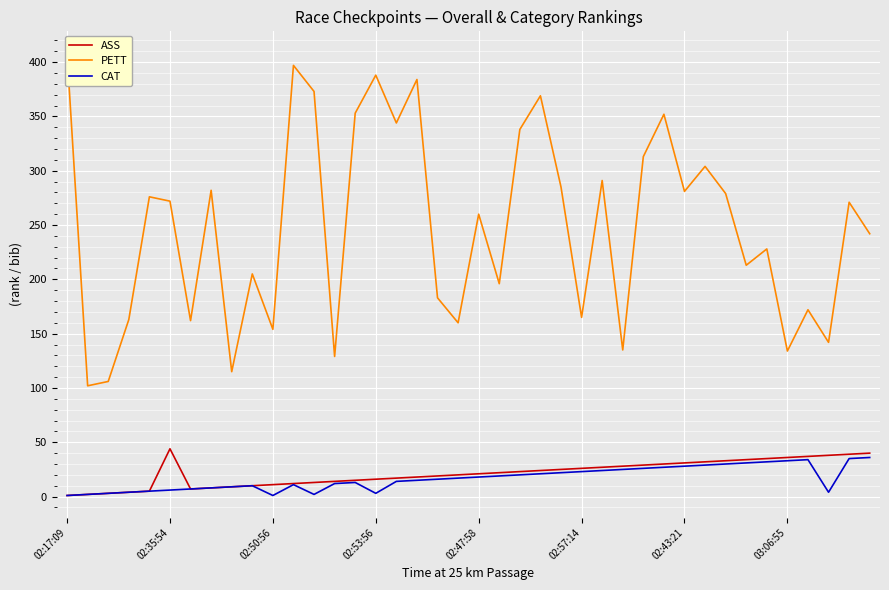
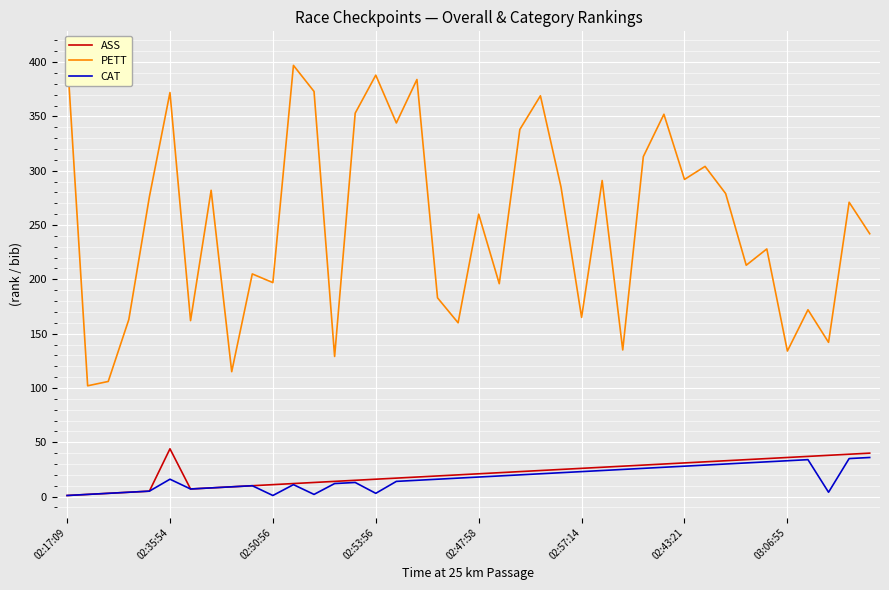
PETT, 02:35:54: 272 -> 372
CAT, 02:35:54: 6 -> 16
PETT, 02:50:56: 154 -> 197
PETT, 02:43:21: 281 -> 292
